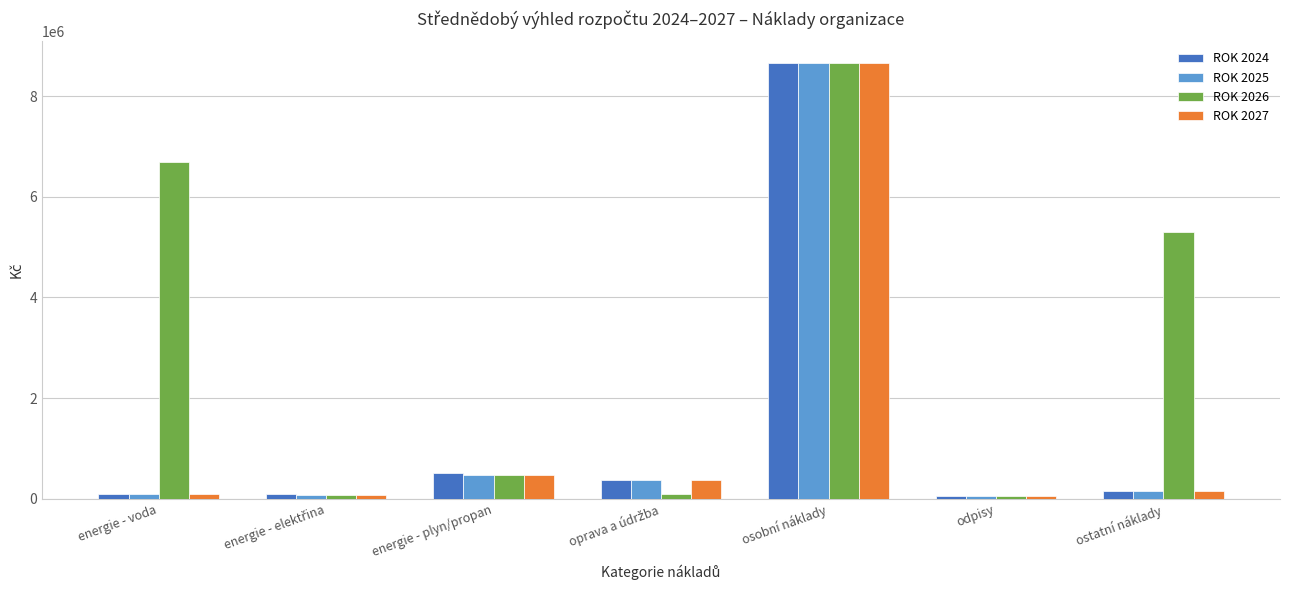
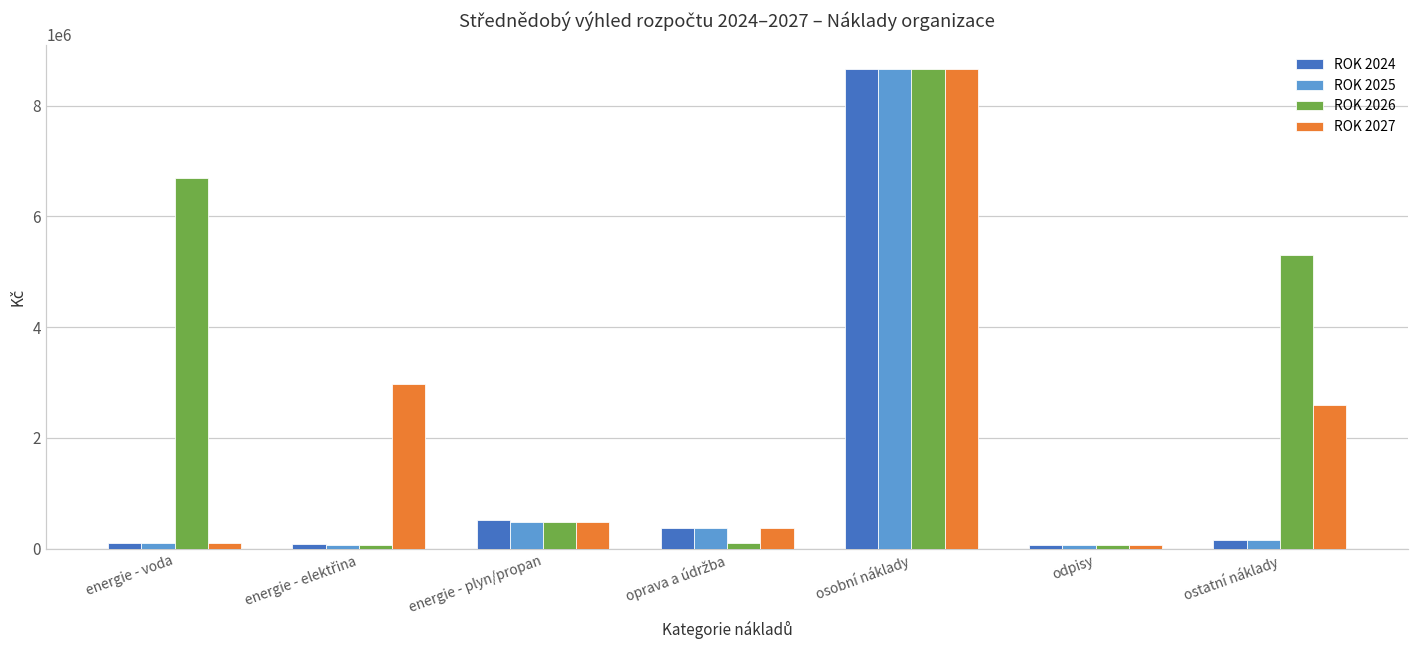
ROK 2027, energie - elektřina: 100000 -> 3000000
ROK 2027, ostatní náklady: 200000 -> 2600000
